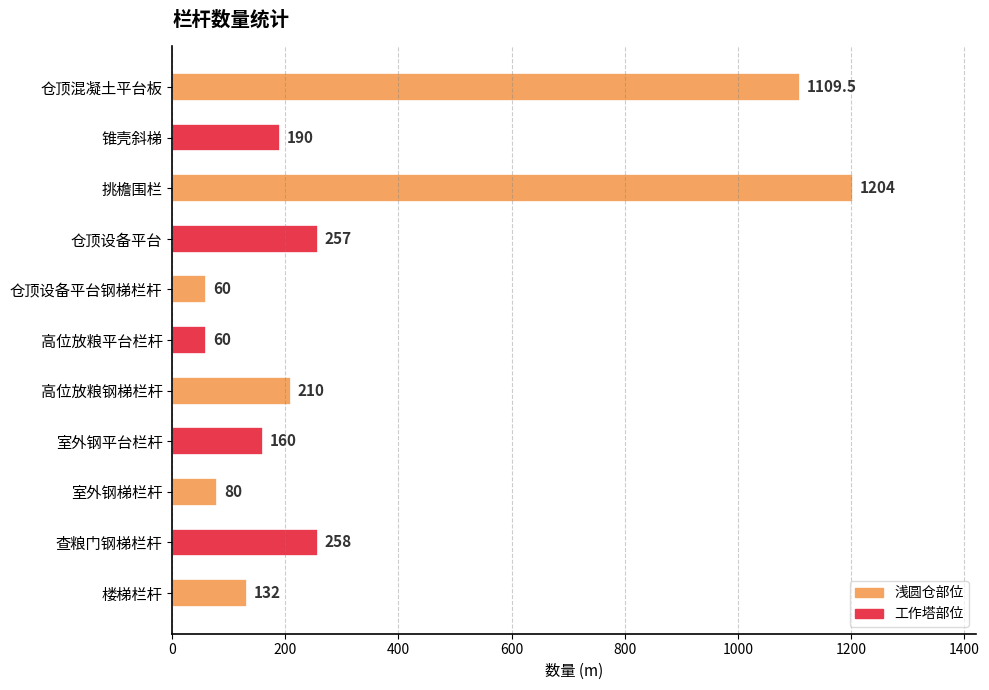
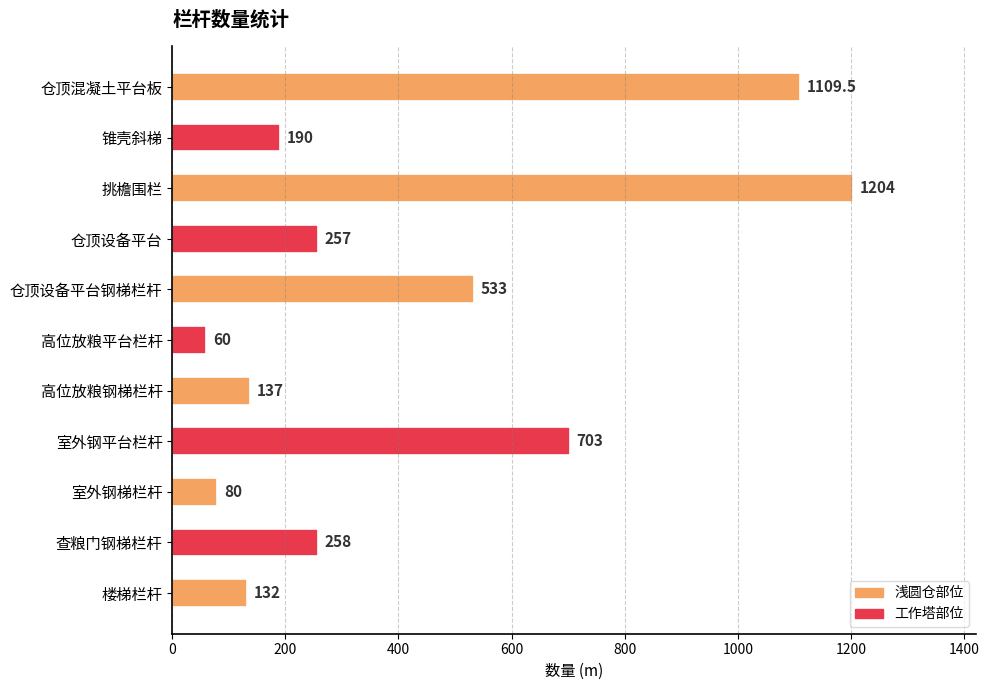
仓顶设备平台钢梯栏杆: 60 -> 533
高位放粮钢梯栏杆: 210 -> 137
室外钢平台栏杆: 160 -> 703
